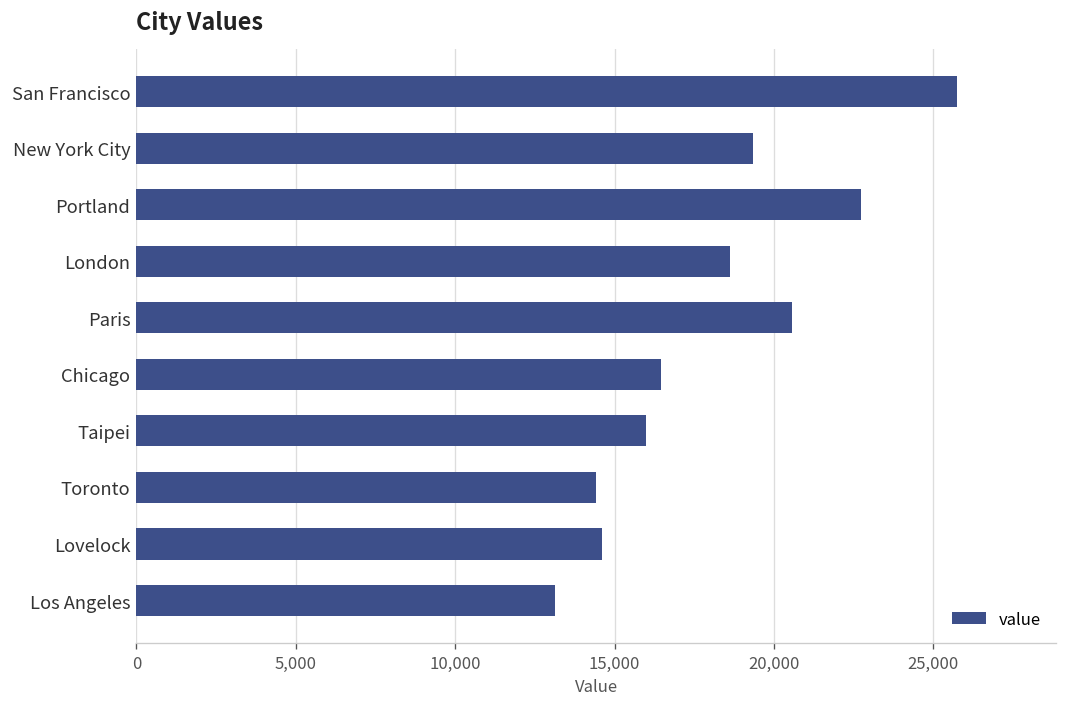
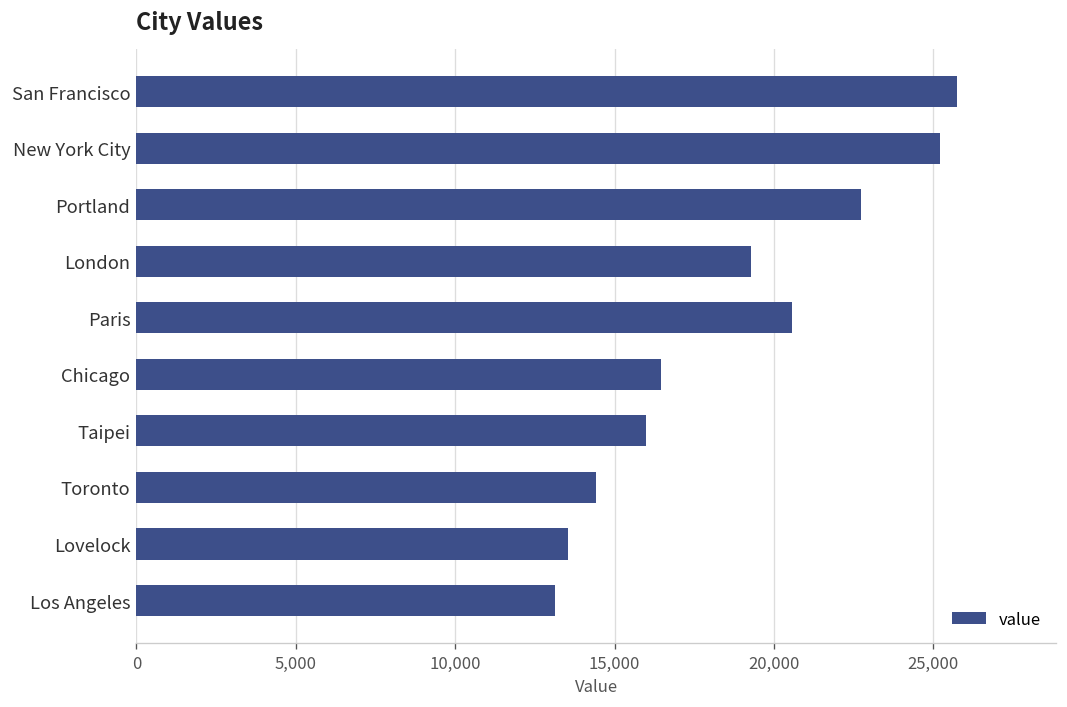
New York City: 19,400 -> 25,200
London: 18,600 -> 19,300
Lovelock: 14,600 -> 13,500
